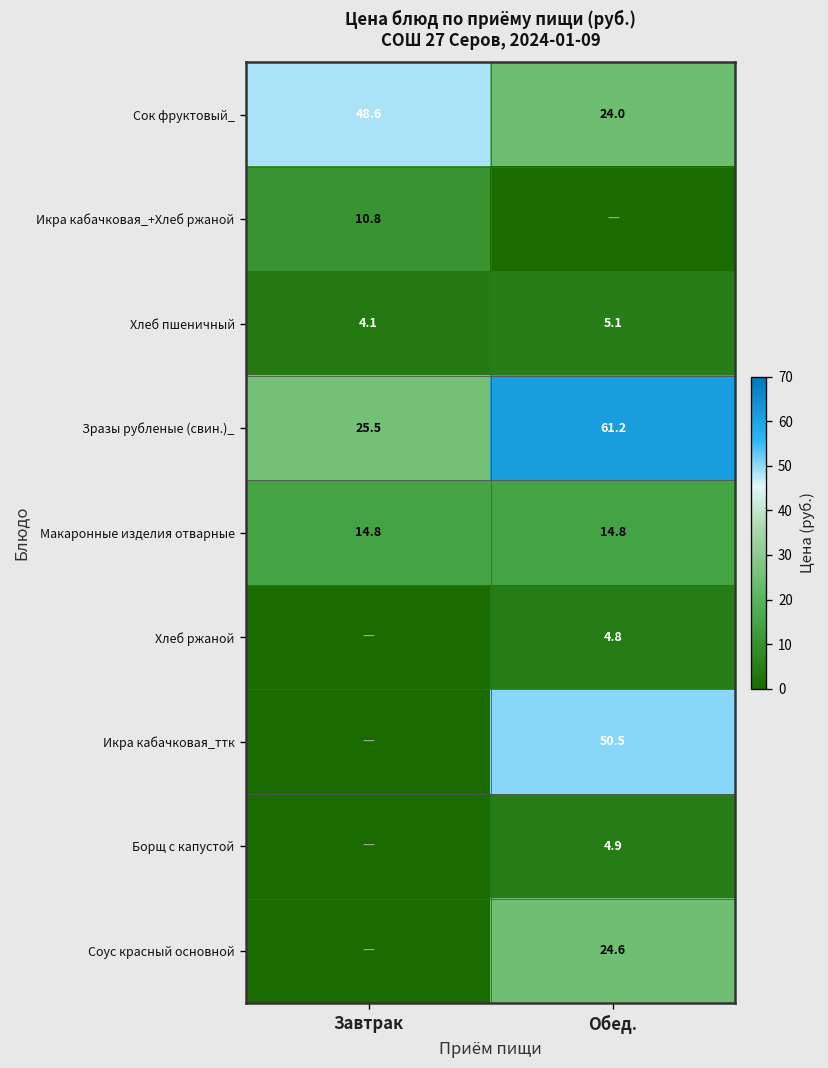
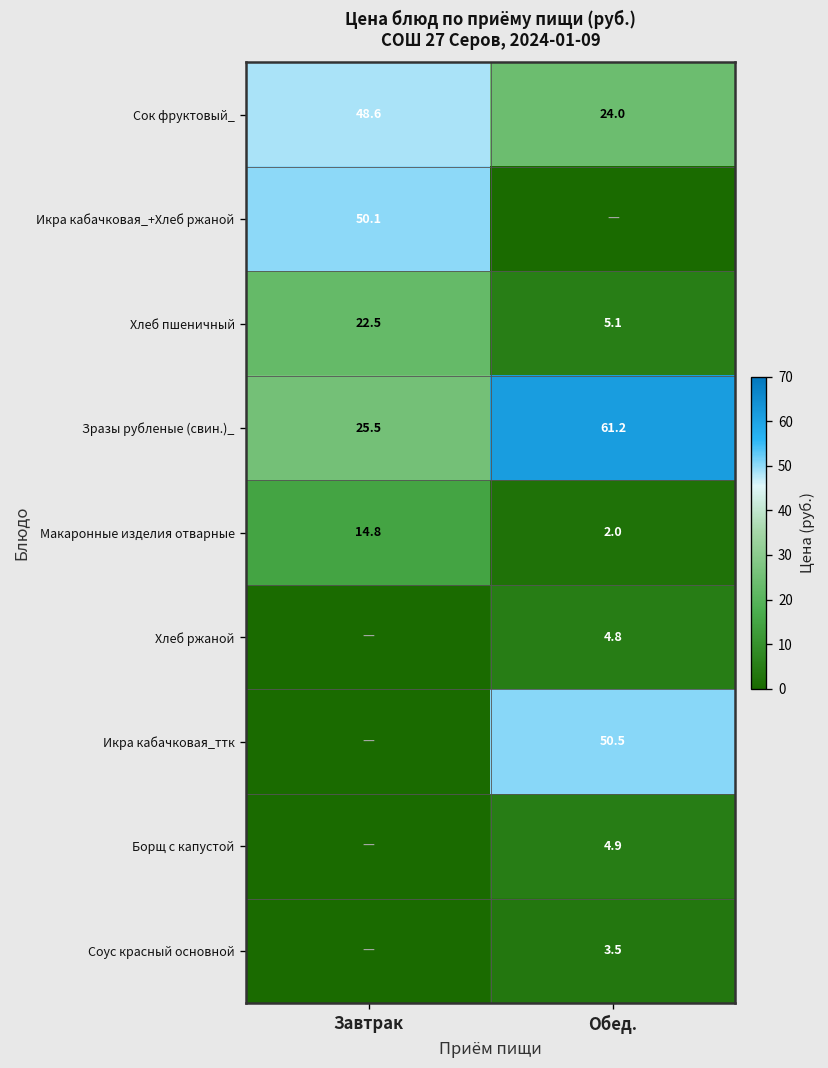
Икра кабачковая_+Хлеб ржаной, Завтрак: 10.8 -> 50.1
Хлеб пшеничный, Завтрак: 4.1 -> 22.5
Макаронные изделия отварные, Обед.: 14.8 -> 2.0
Соус красный основной, Обед.: 24.6 -> 3.5
